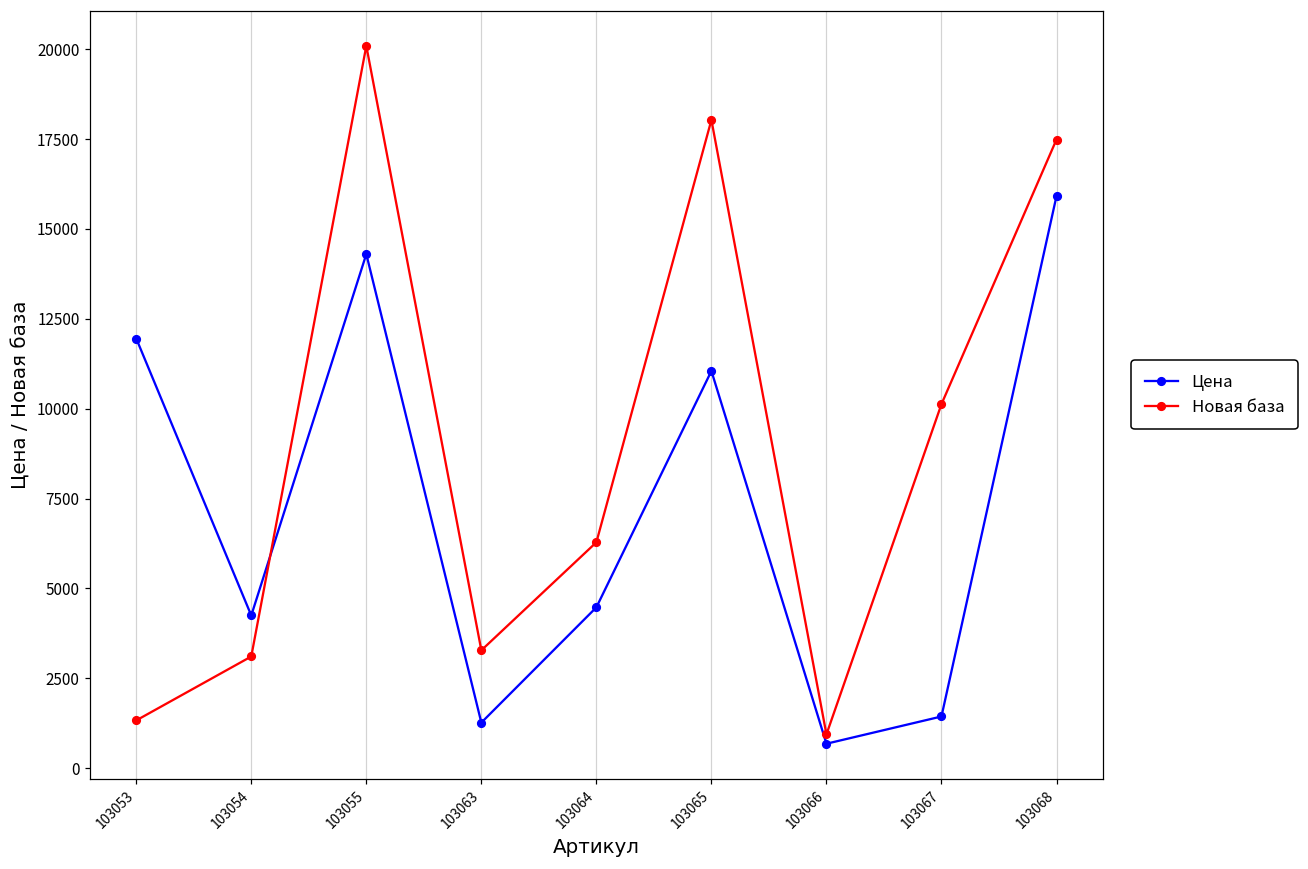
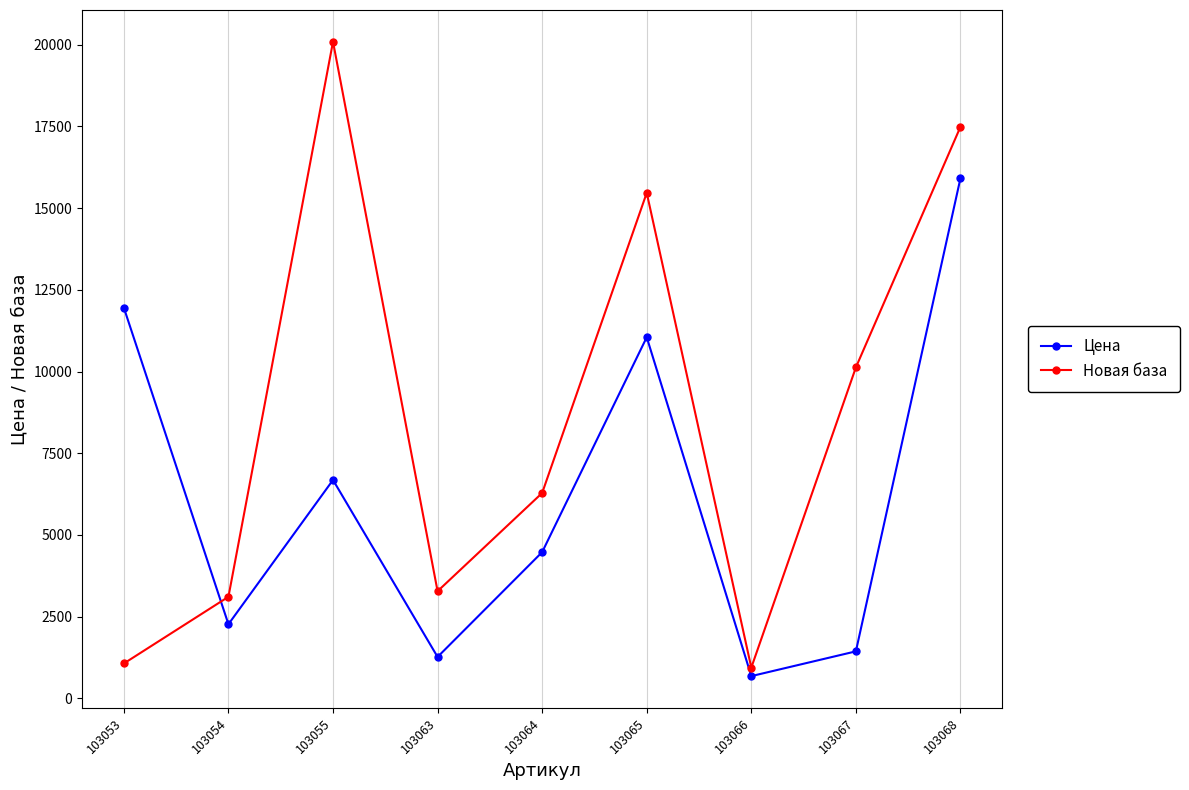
Новая база, 103053: 1300 -> 1100
Цена, 103054: 4200 -> 2300
Цена, 103055: 14300 -> 6700
Новая база, 103065: 18000 -> 15500
